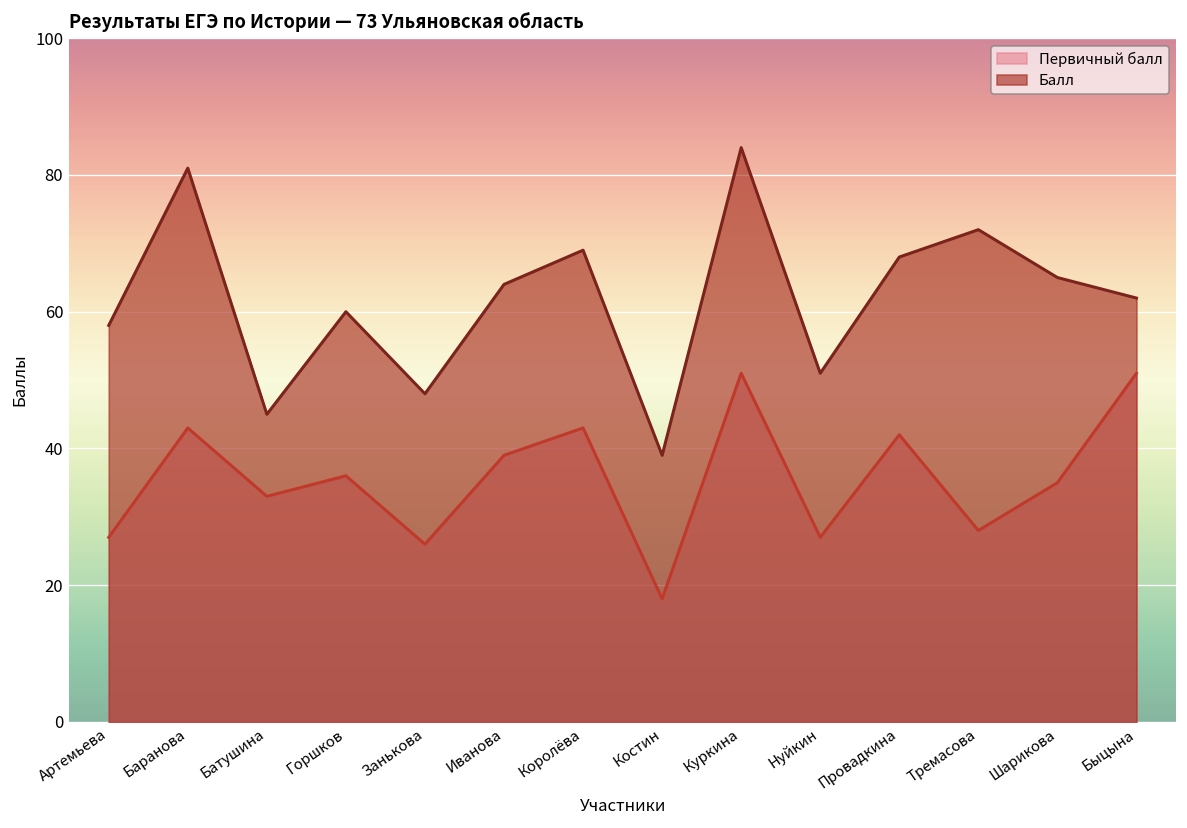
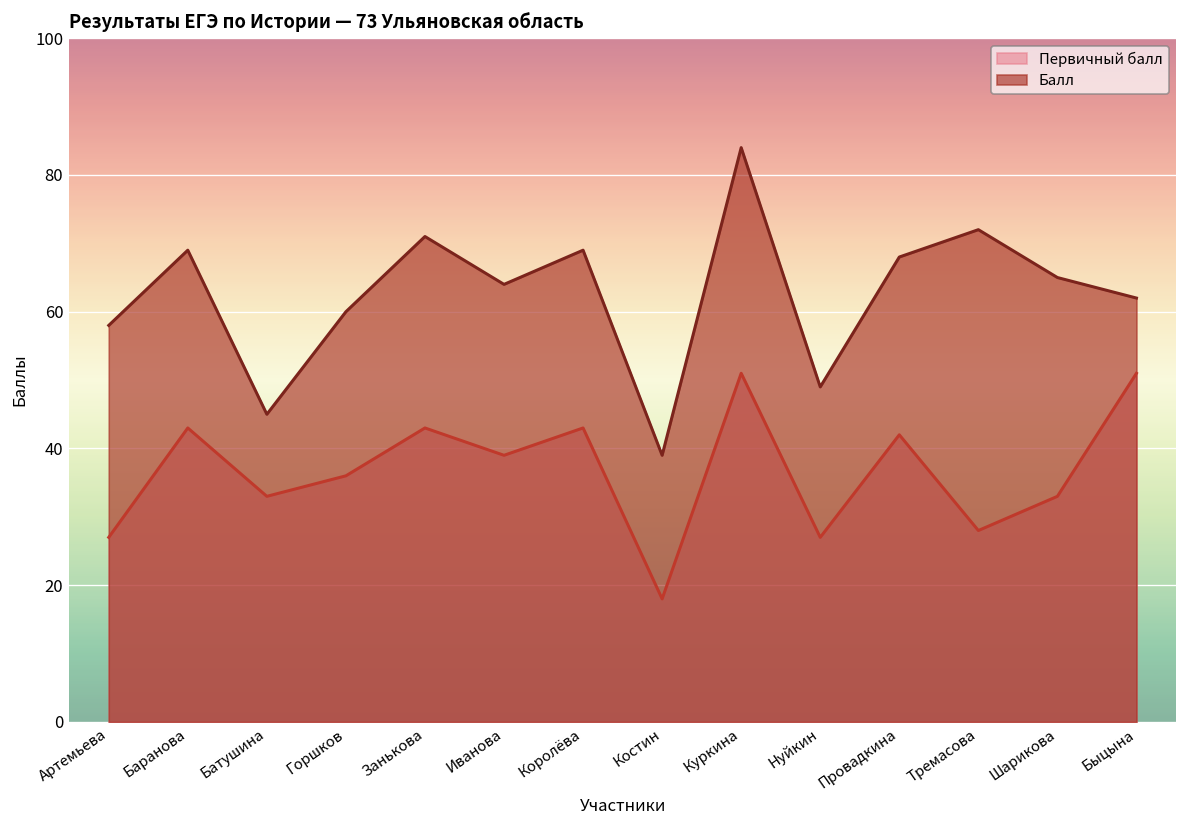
Балл, Баранова: 81 -> 69
Первичный балл, Занькова: 26 -> 43
Балл, Занькова: 48 -> 71
Балл, Нуйкин: 51 -> 49
Первичный балл, Шарикова: 35 -> 33
